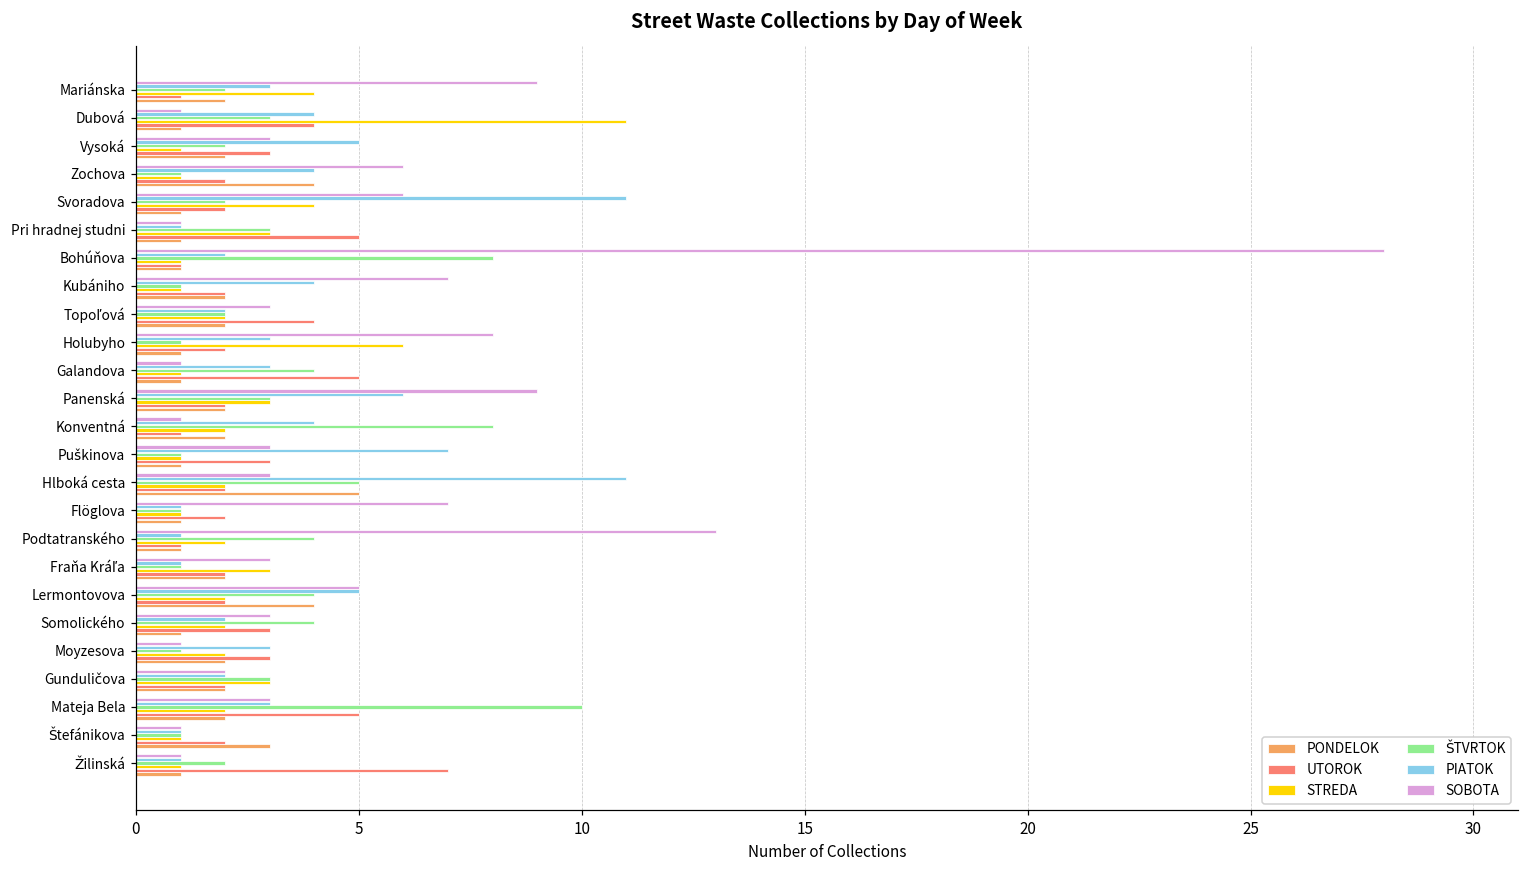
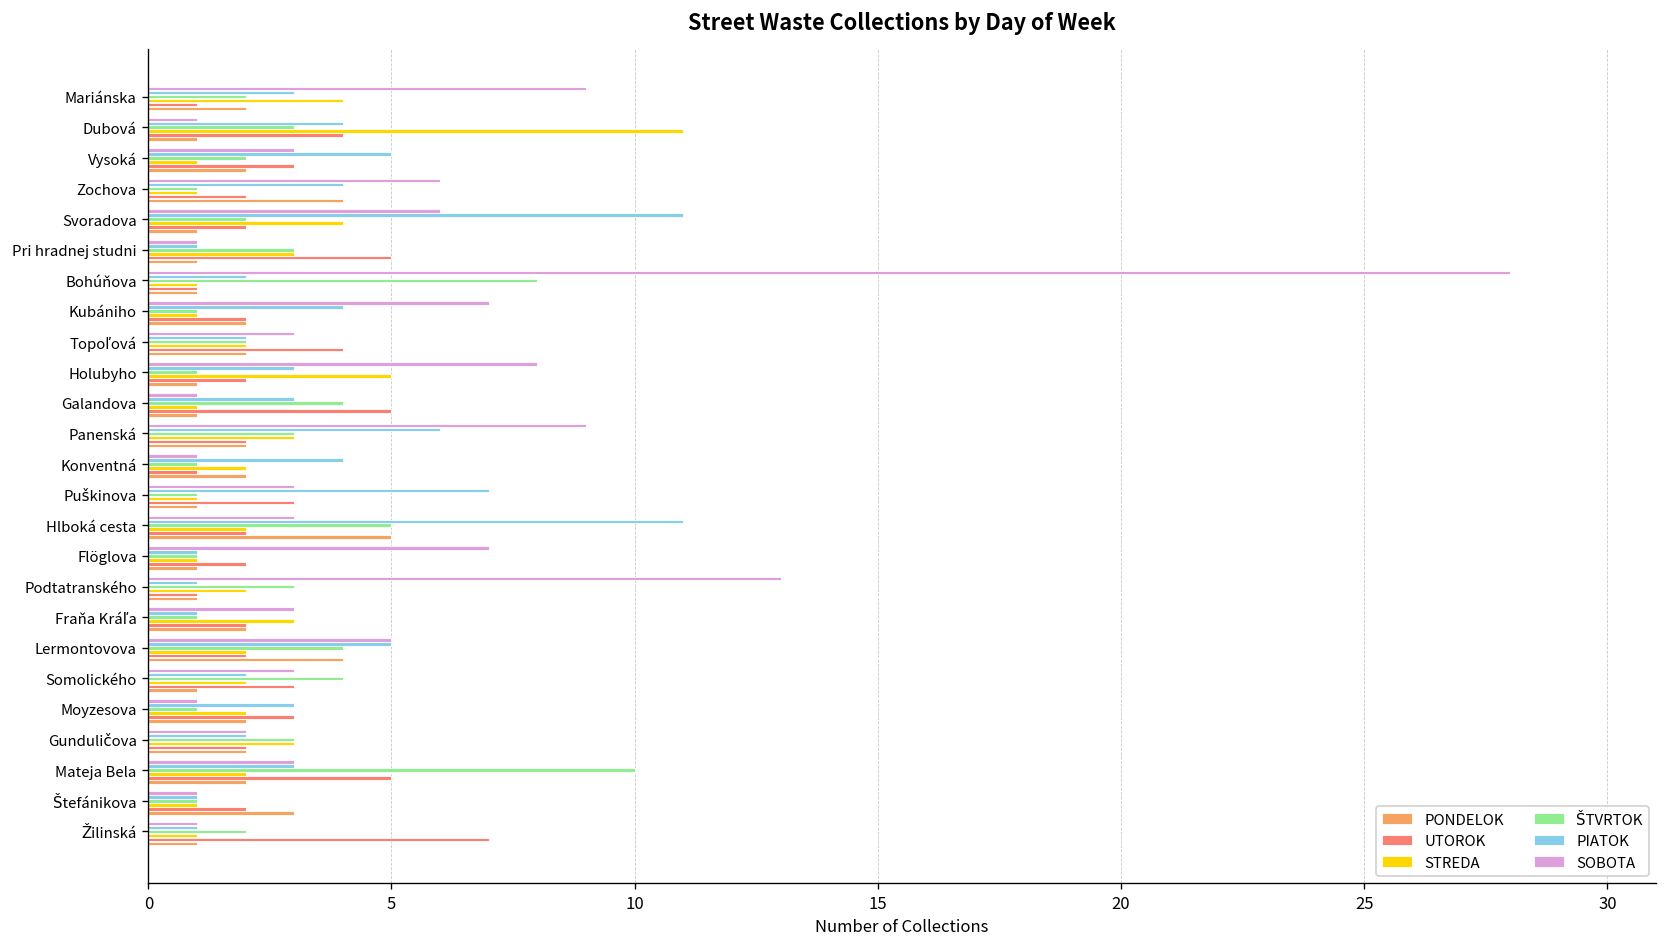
STREDA, Holubyho: 6 -> 5
ŠTVRTOK, Konventná: 8 -> 1
ŠTVRTOK, Podtatranského: 4 -> 3
